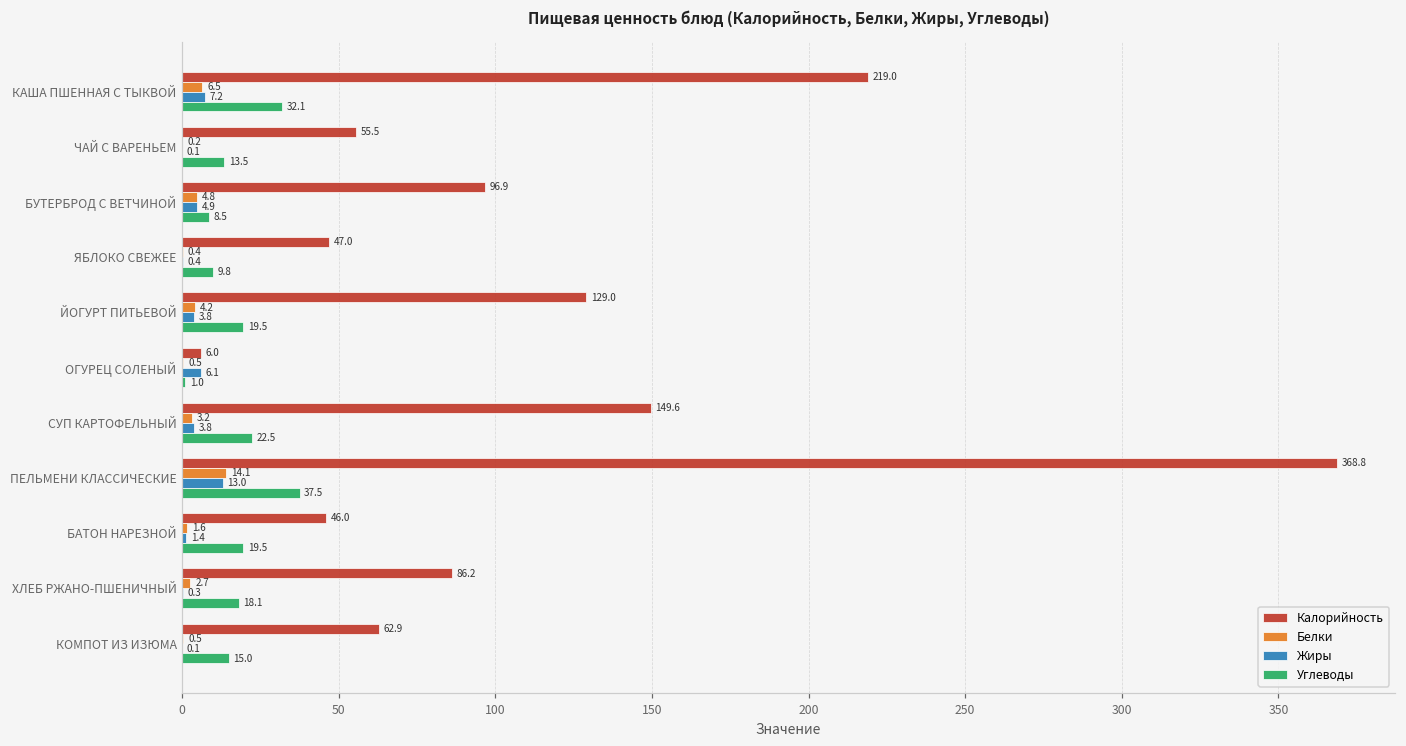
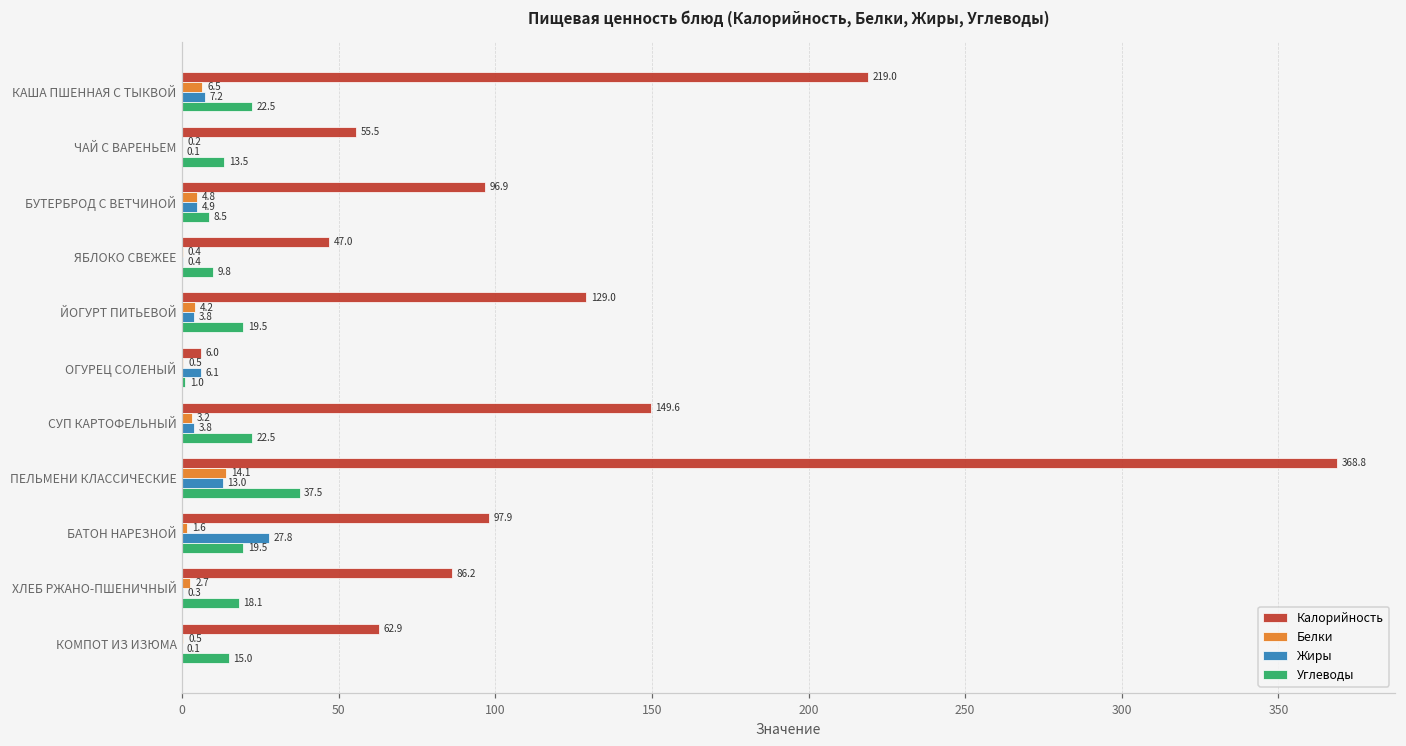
Углеводы, КАША ПШЕННАЯ С ТЫКВОЙ: 32.1 -> 22.5
Калорийность, БАТОН НАРЕЗНОЙ: 46.0 -> 97.9
Жиры, БАТОН НАРЕЗНОЙ: 1.4 -> 27.8
